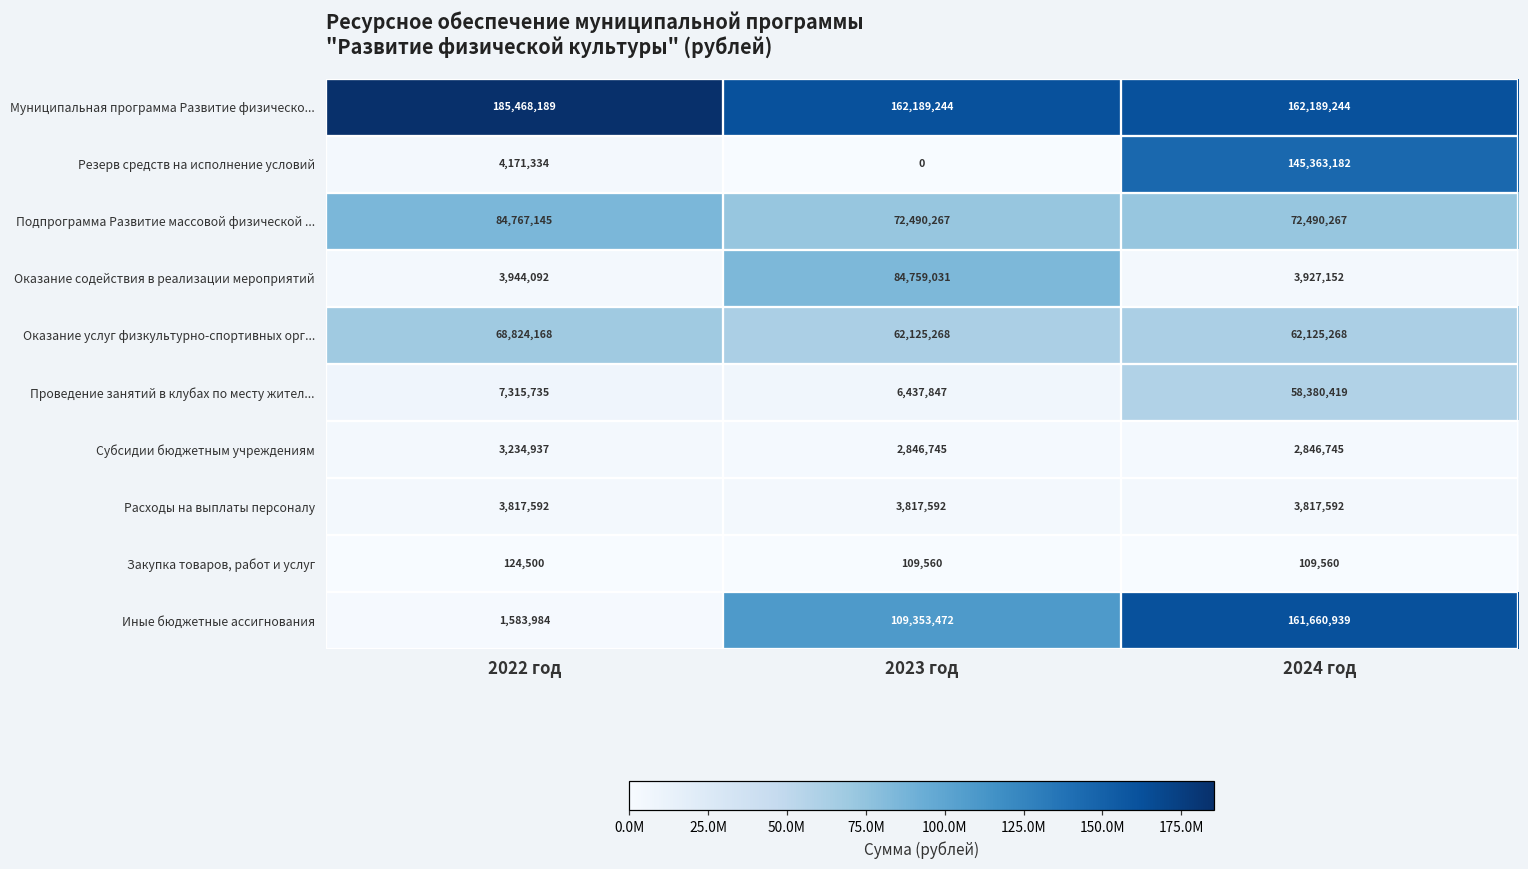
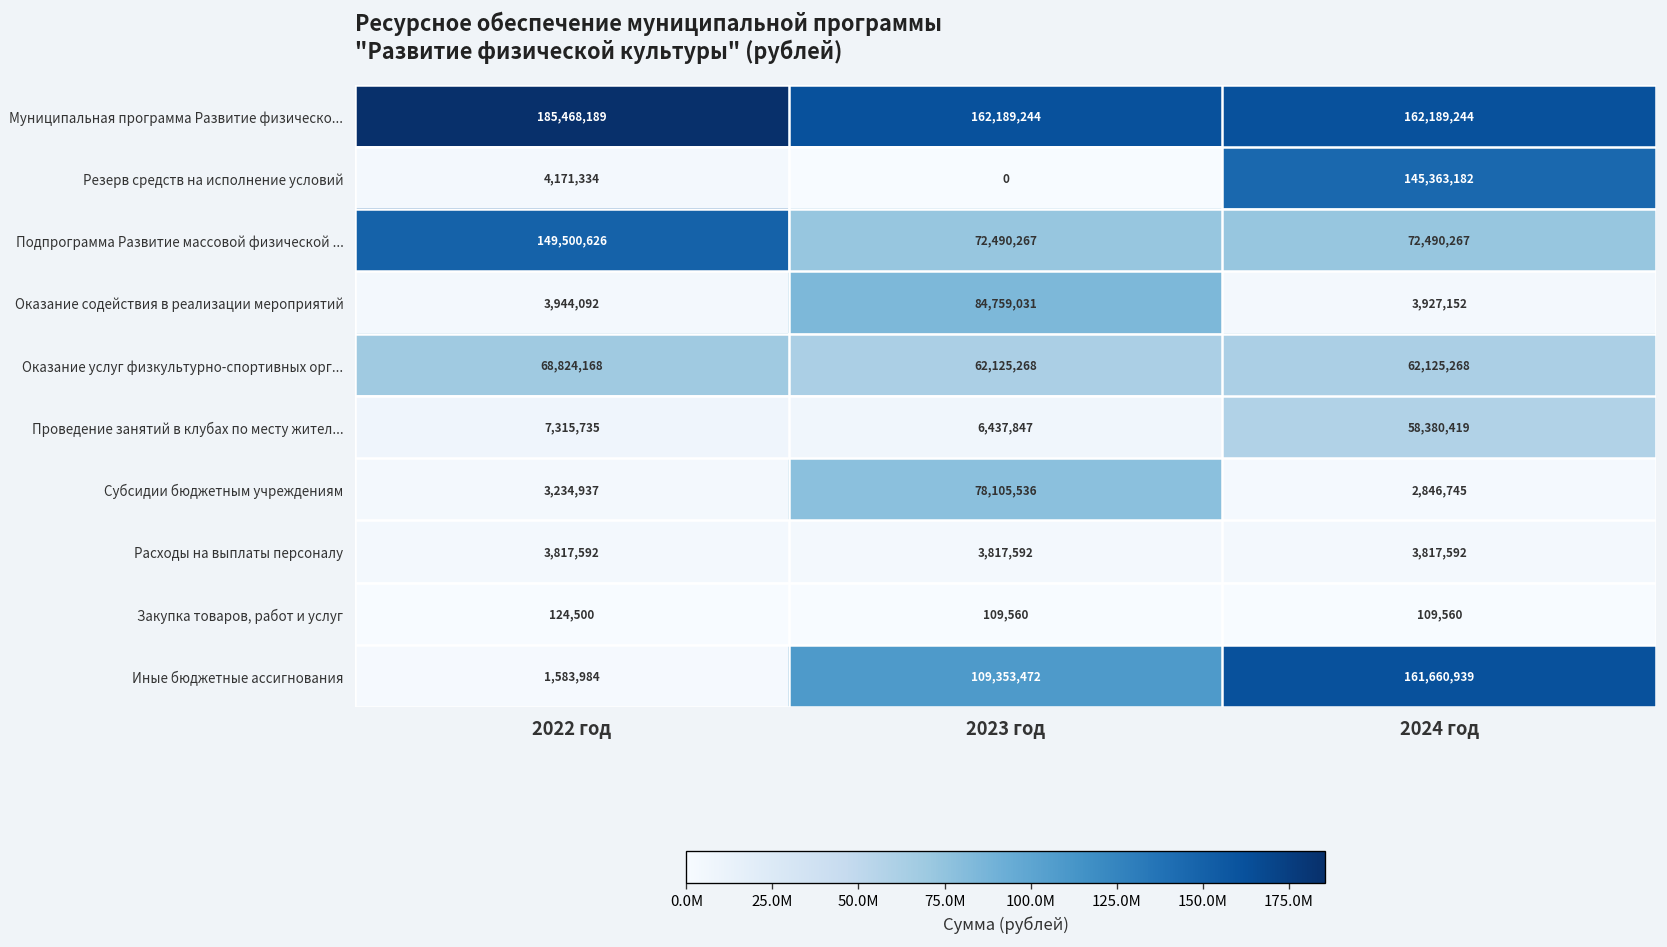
Подпрограмма Развитие массовой физической ..., 2022 год: 84,767,145 -> 149,500,626
Субсидии бюджетным учреждениям, 2023 год: 2,846,745 -> 78,105,536
